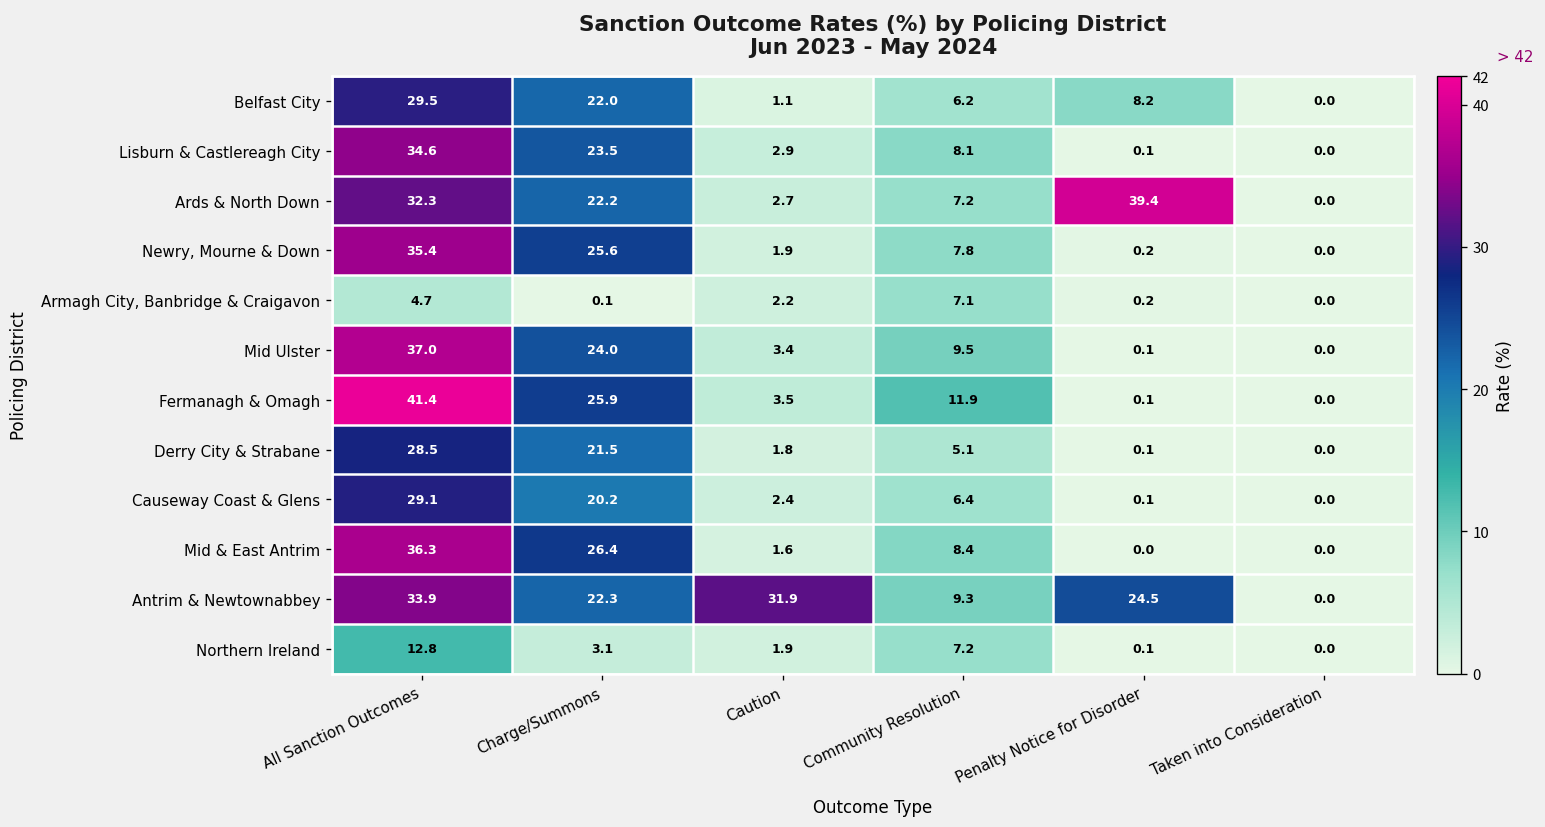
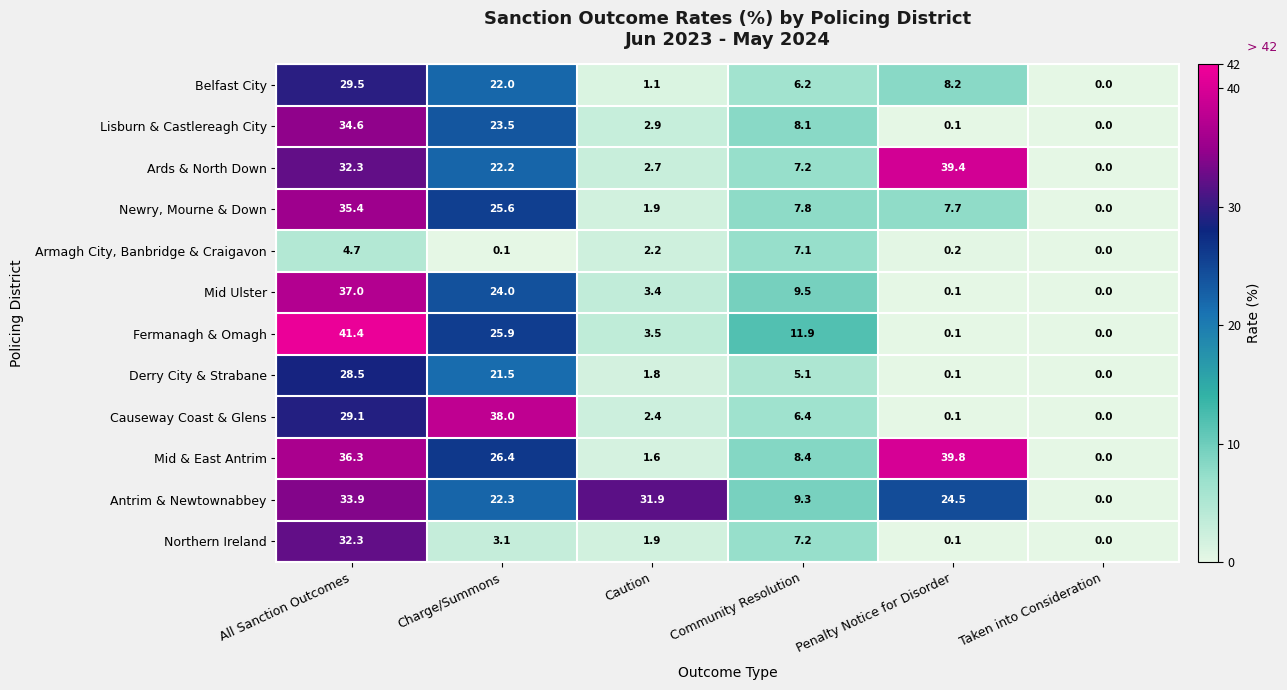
Newry, Mourne & Down, Penalty Notice for Disorder: 0.2 -> 7.7
Causeway Coast & Glens, Charge/Summons: 20.2 -> 38.0
Mid & East Antrim, Penalty Notice for Disorder: 0.0 -> 39.8
Northern Ireland, All Sanction Outcomes: 12.8 -> 32.3
